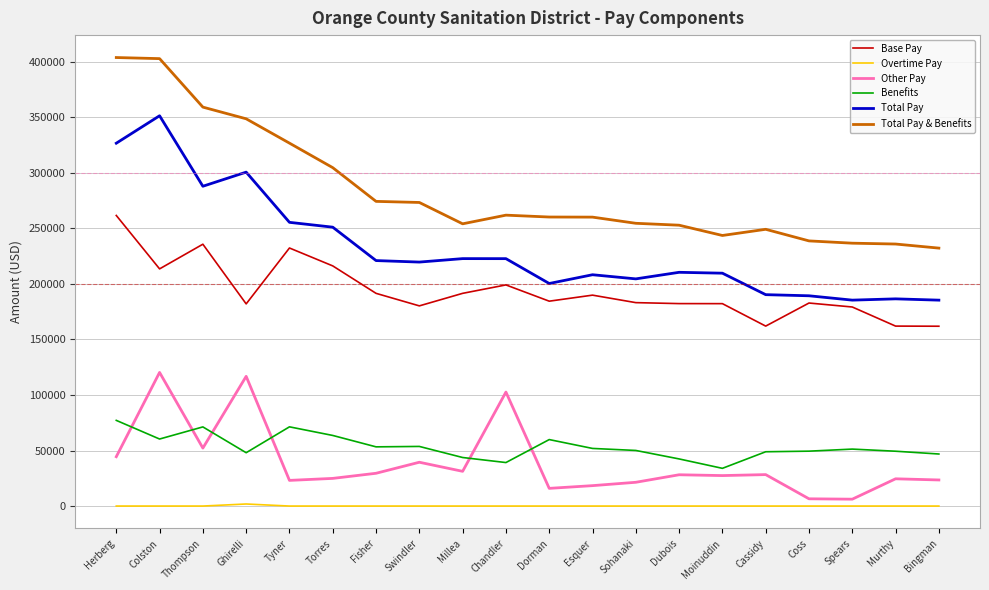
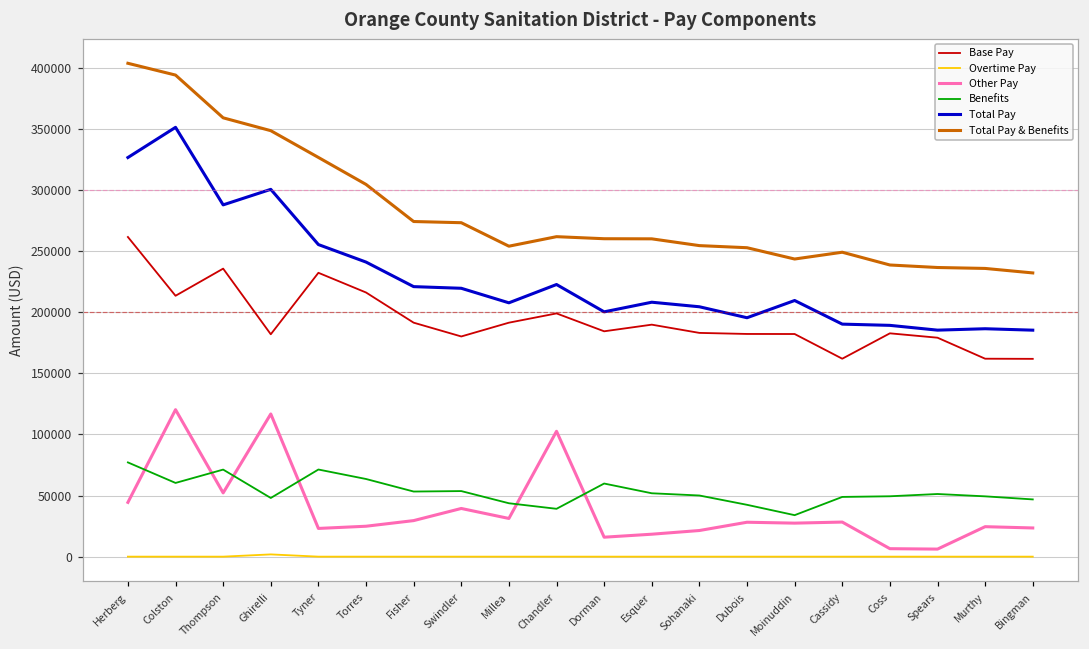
Total Pay & Benefits, Colston: 403000 -> 394000
Total Pay, Torres: 251000 -> 241000
Total Pay, Millea: 223000 -> 208000
Total Pay, Dubois: 210000 -> 196000
